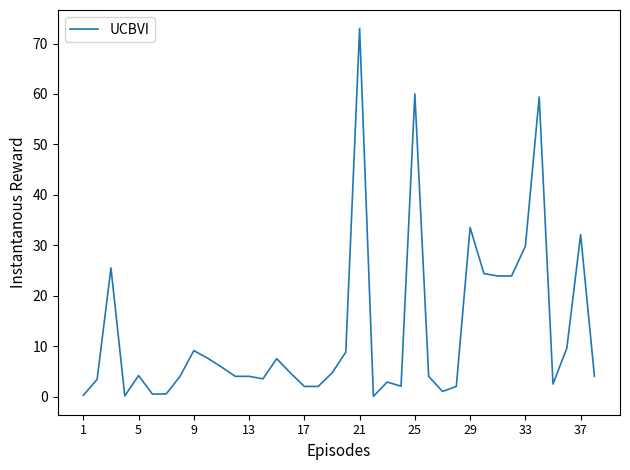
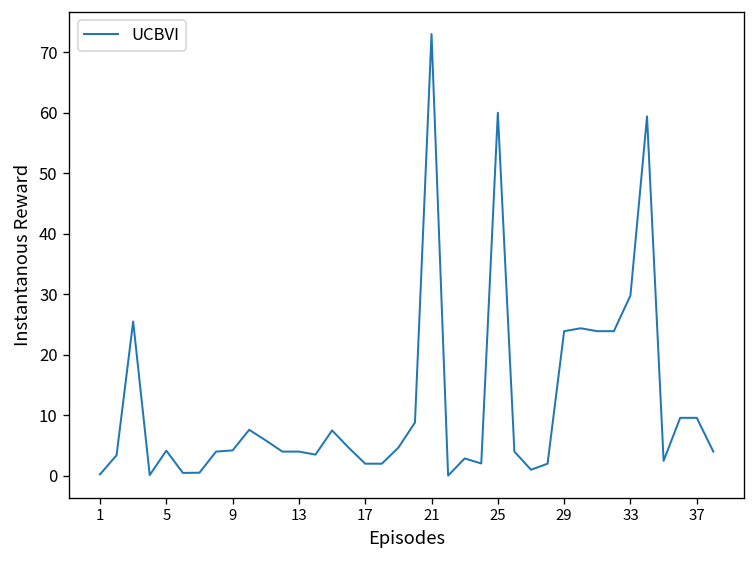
9: 9 -> 4
29: 34 -> 24
37: 32 -> 10
